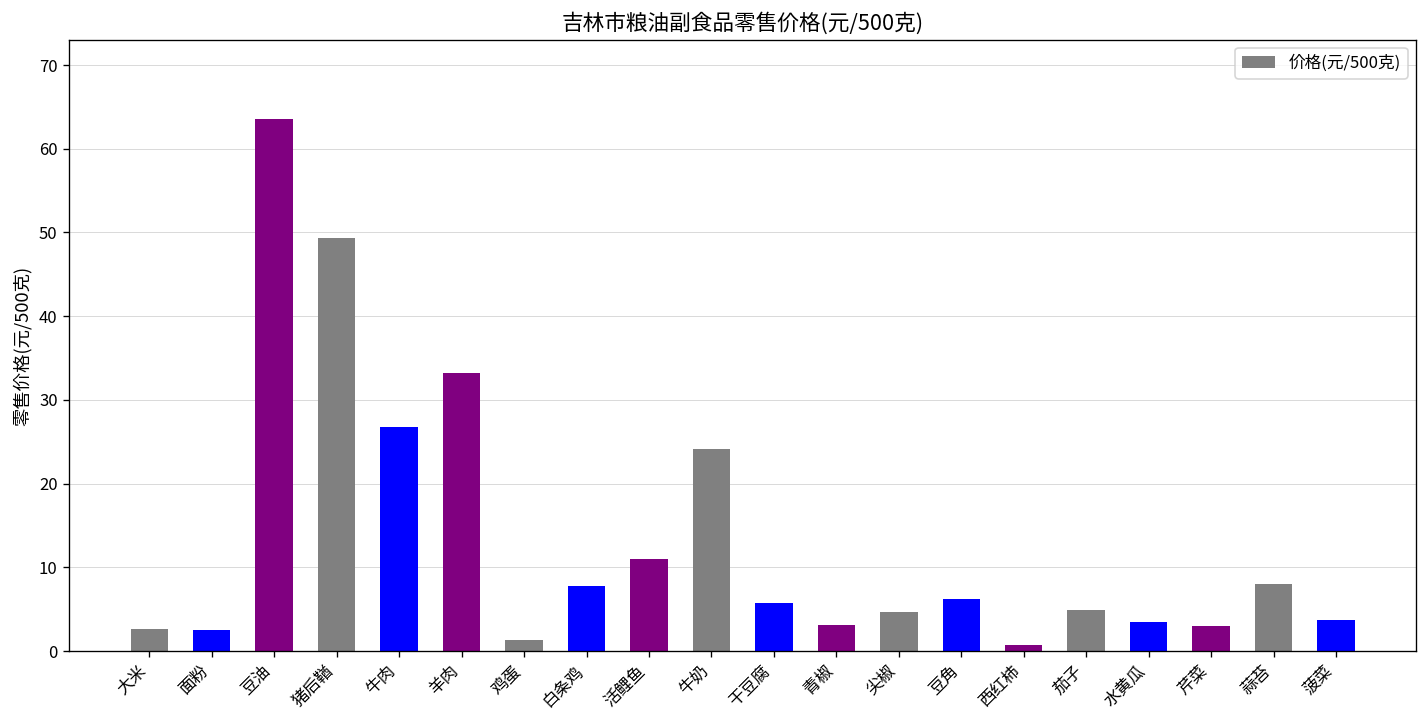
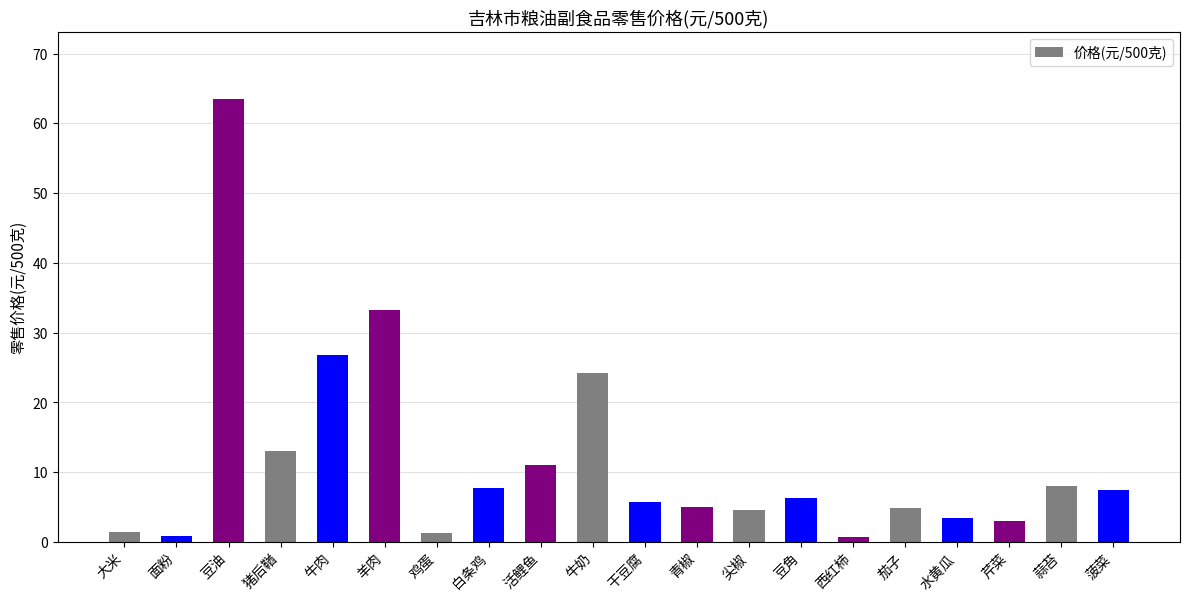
大米: 3 -> 1
面粉: 3 -> 1
猪后鞧: 49 -> 13
青椒: 3 -> 5
菠菜: 4 -> 7
